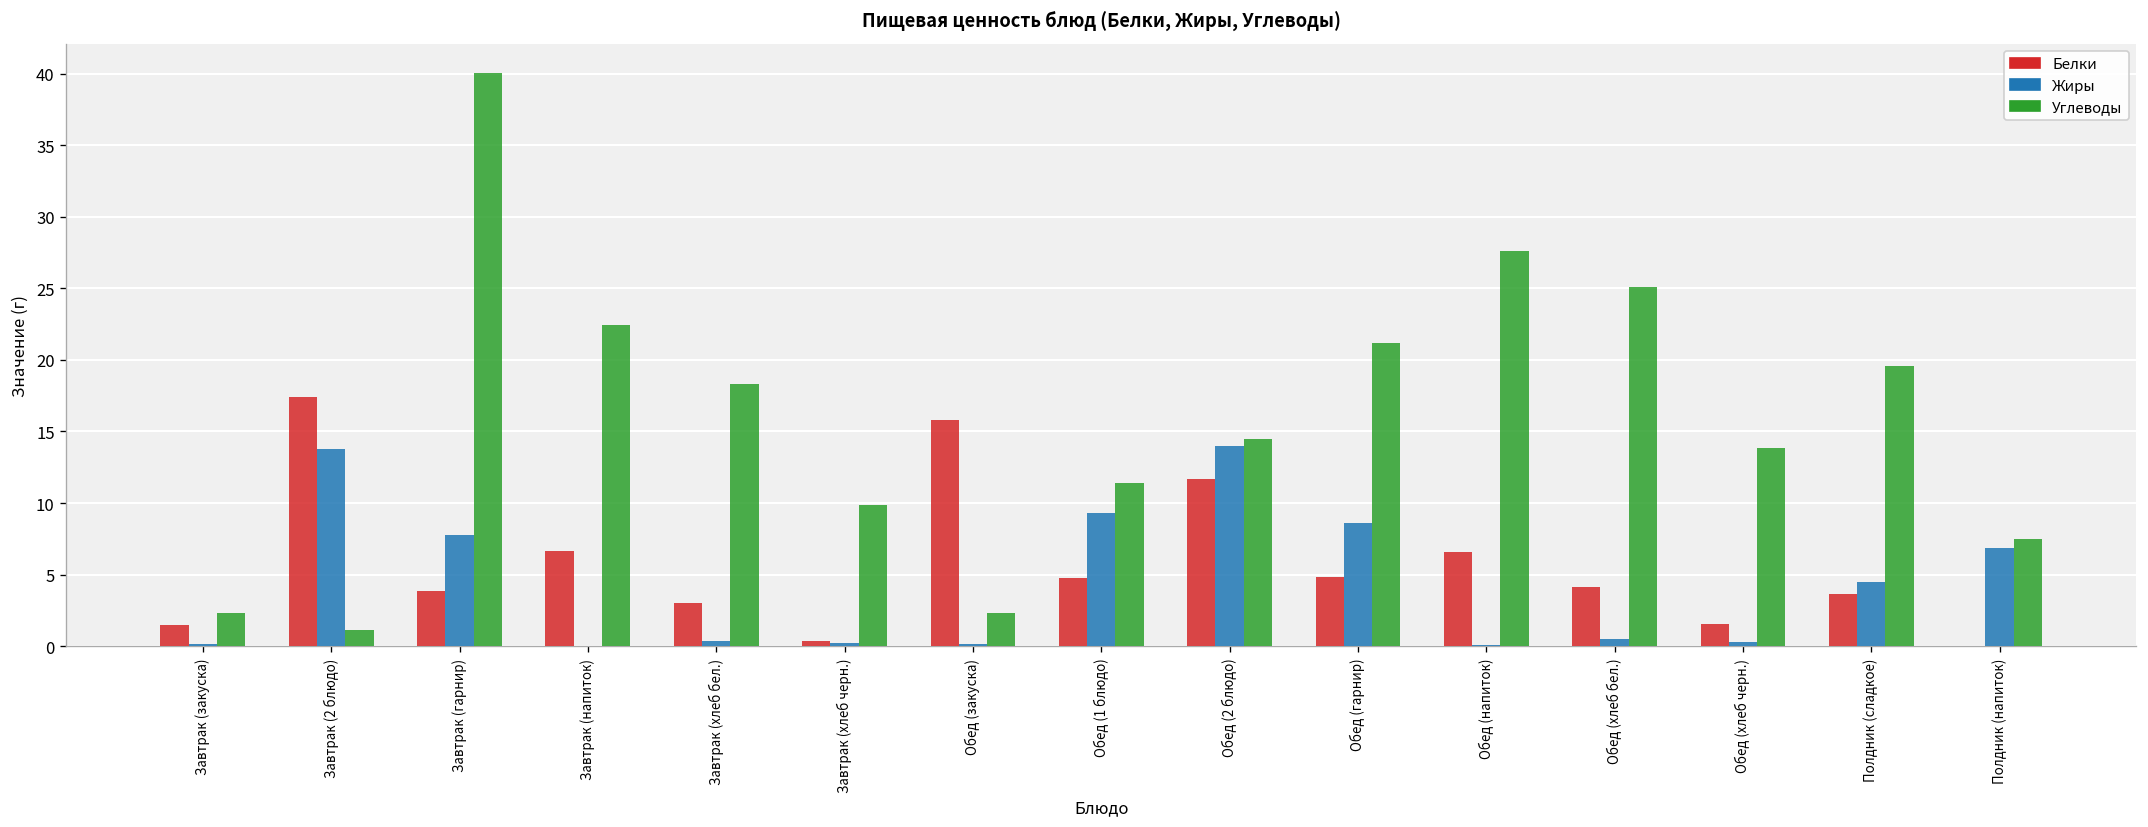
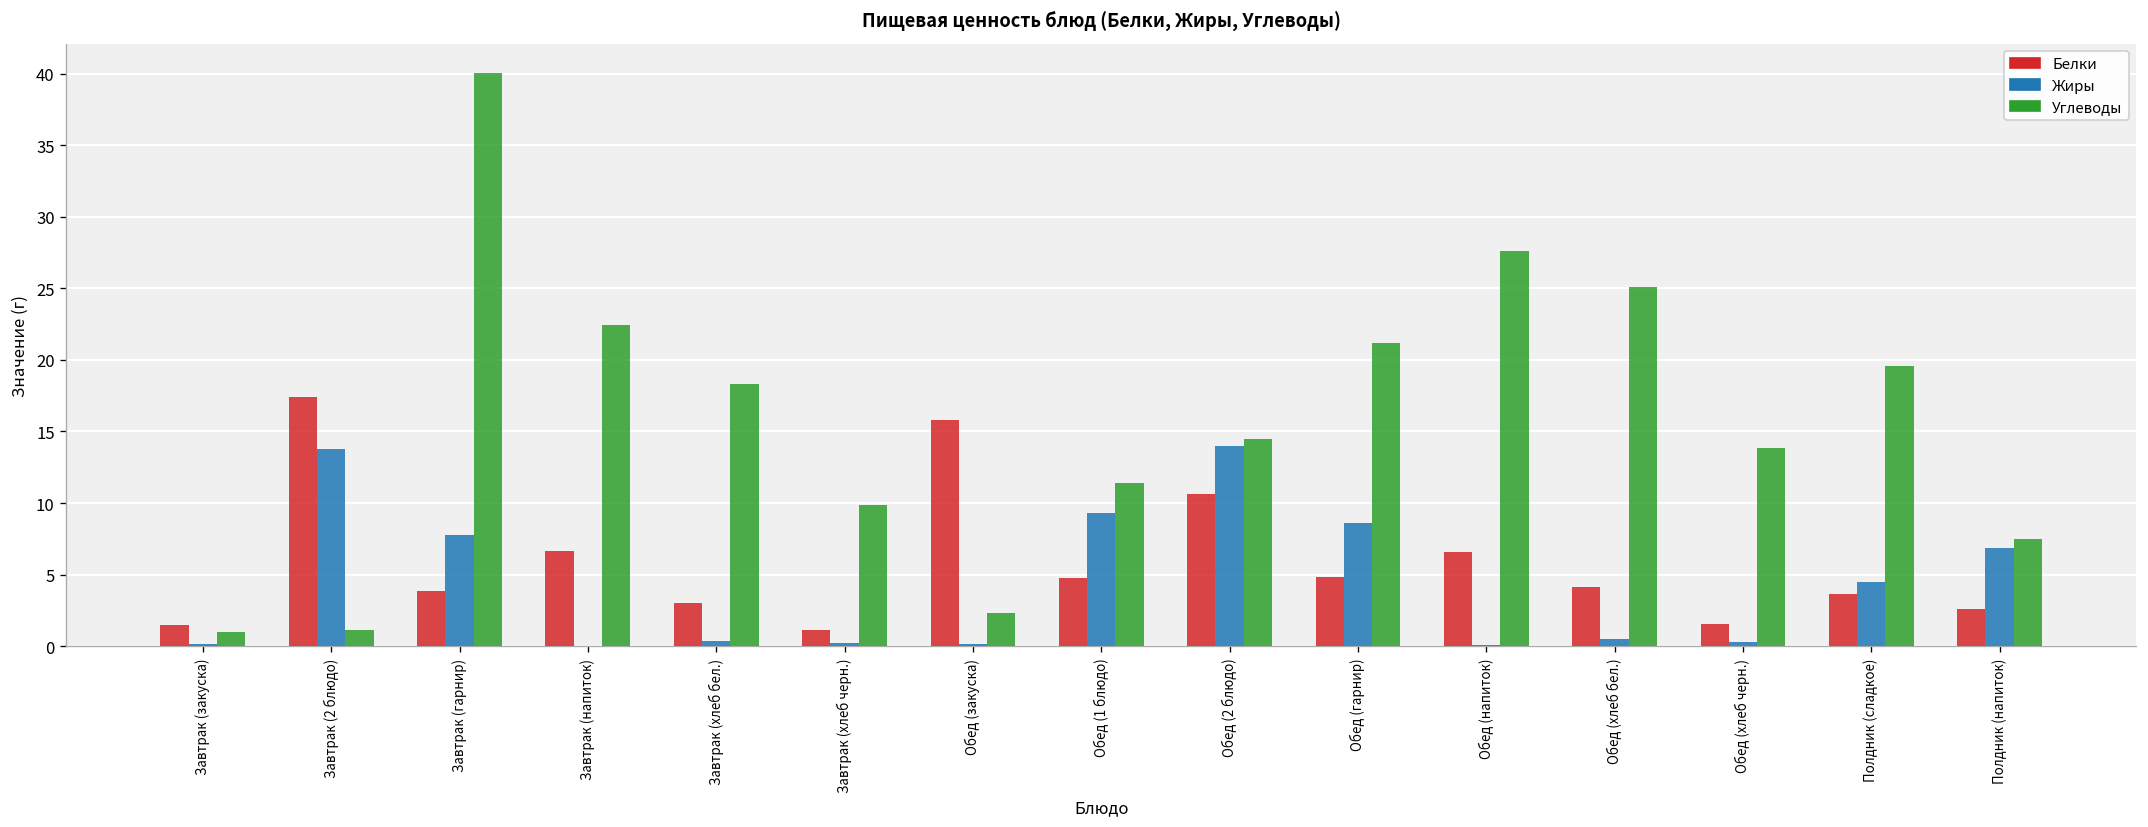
Углеводы, Завтрак (закуска): 2.3 -> 1.0
Белки, Завтрак (хлеб черн.): 0.4 -> 1.1
Белки, Обед (2 блюдо): 11.7 -> 10.6
Белки, Полдник (напиток): 0.0 -> 2.6
